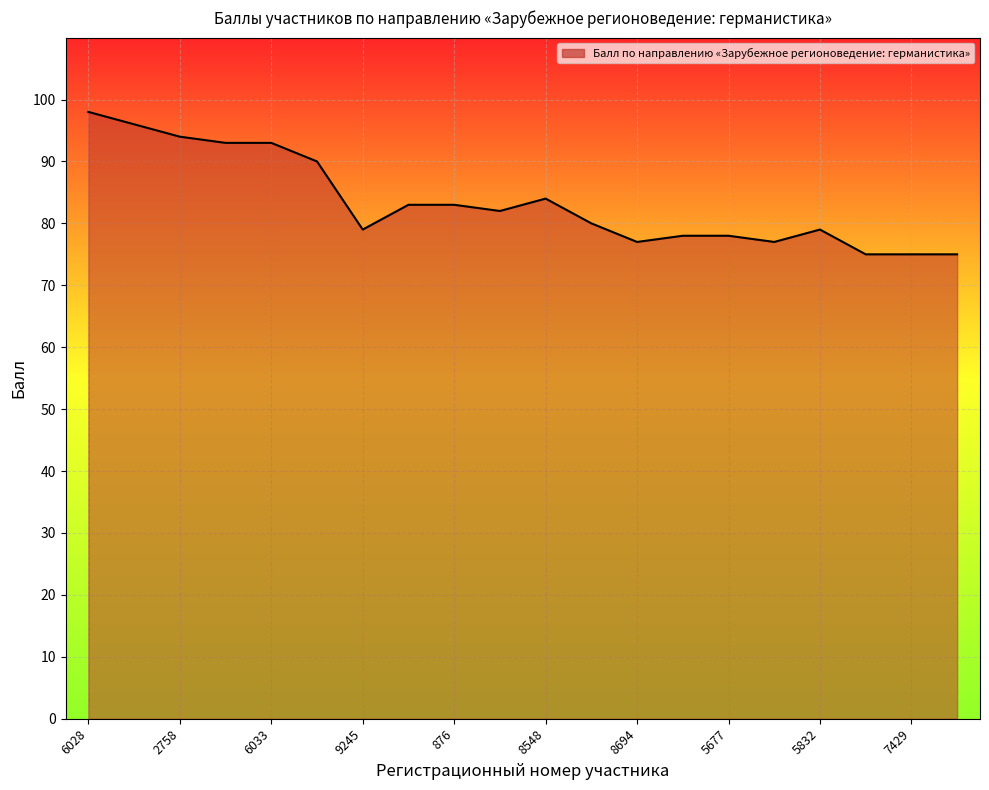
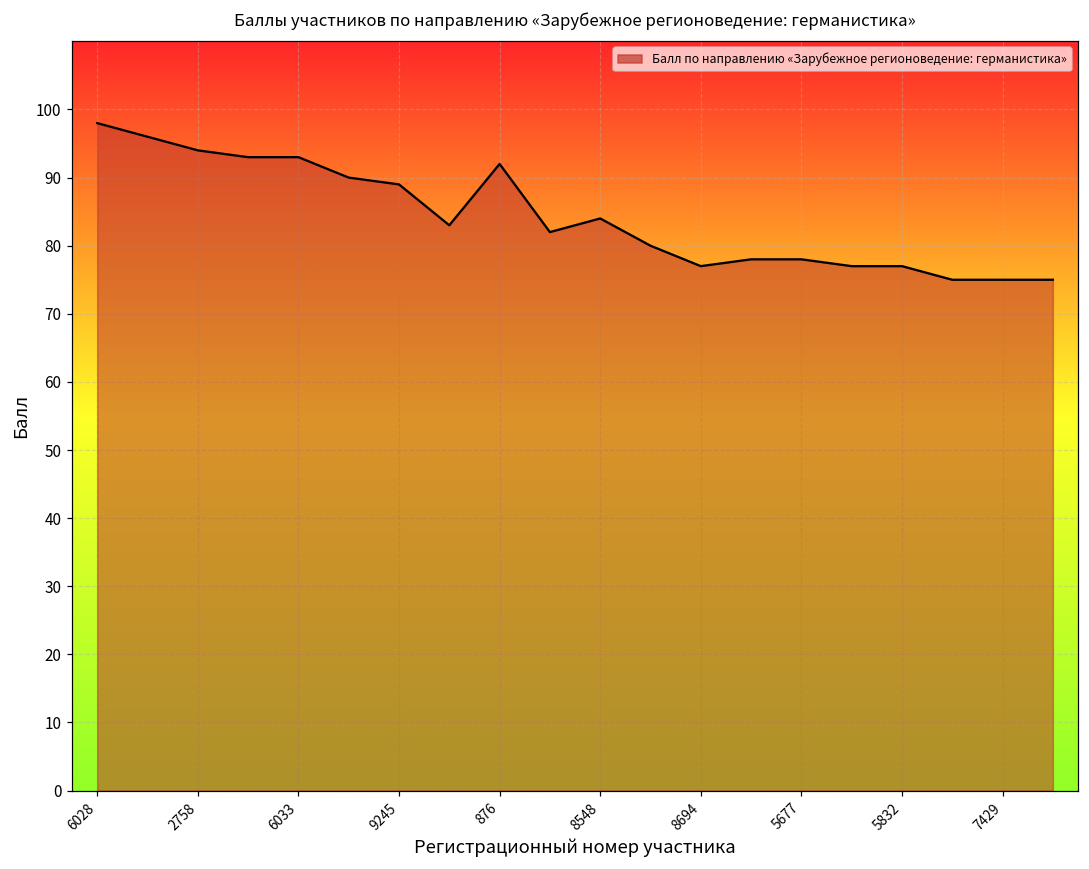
9245: 79 -> 89
876: 83 -> 92
5832: 79 -> 77
